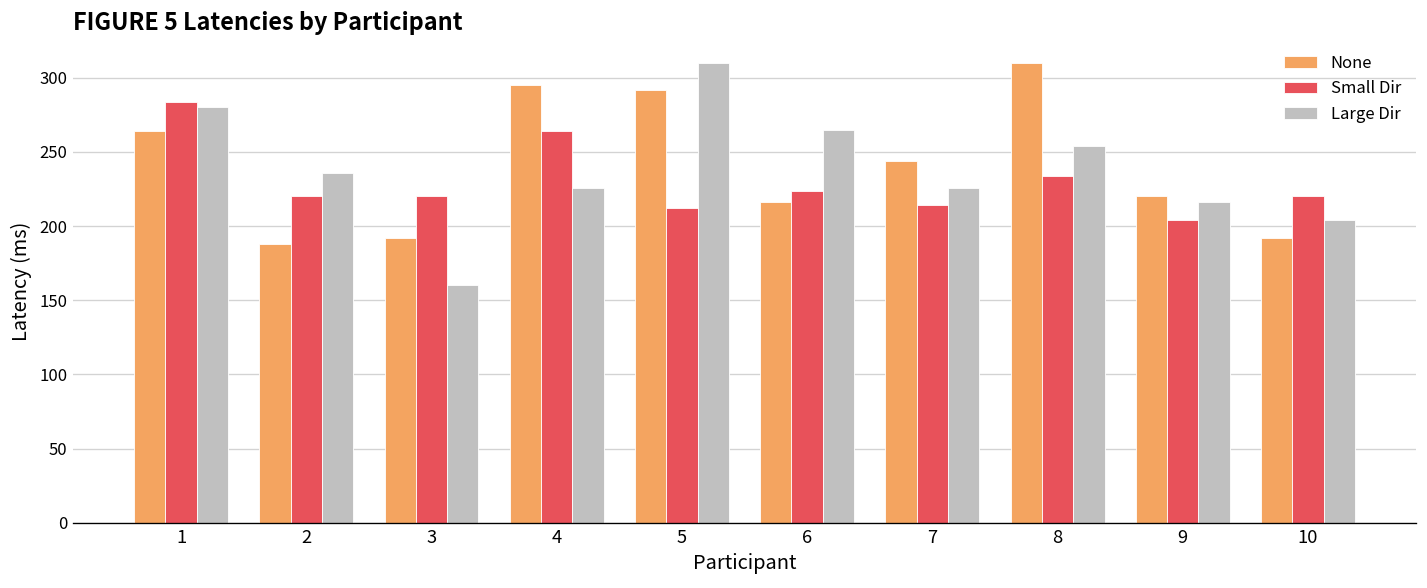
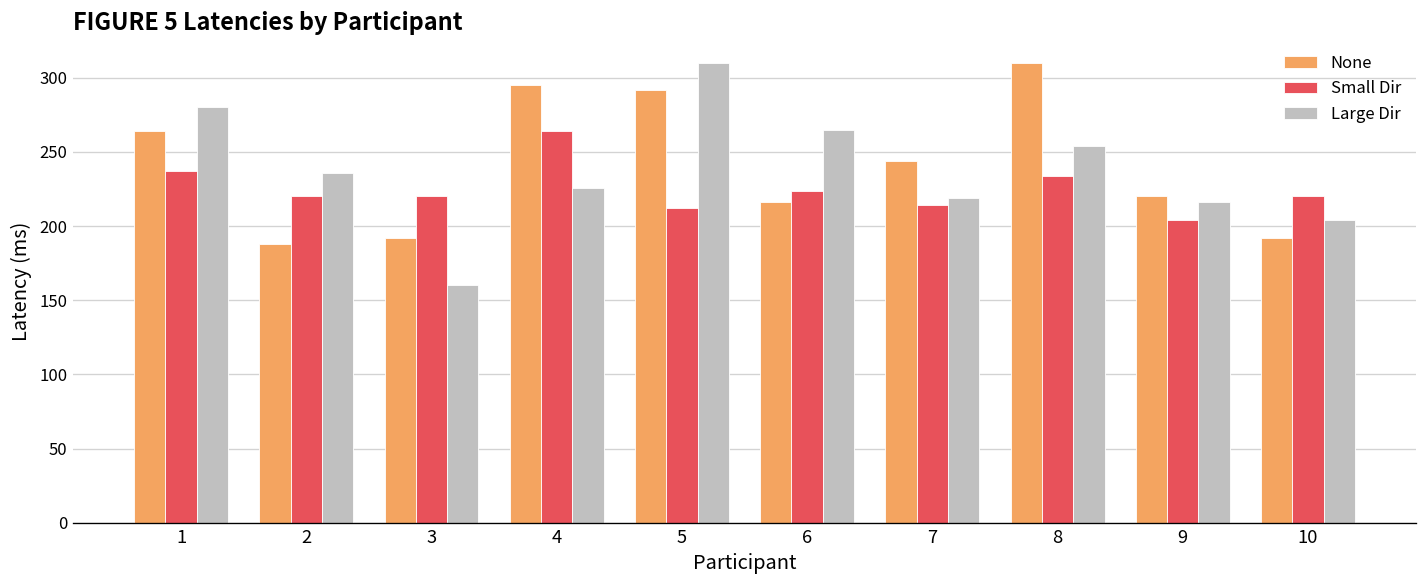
Small Dir, 1: 284 -> 237
Large Dir, 7: 226 -> 219
